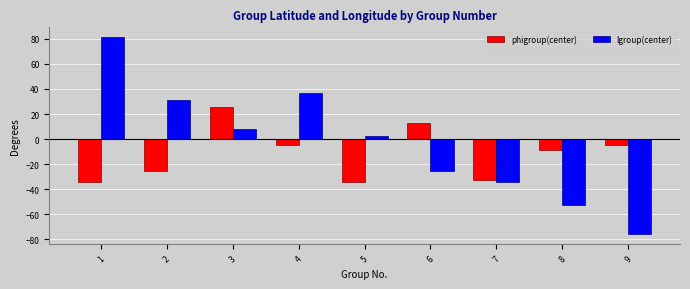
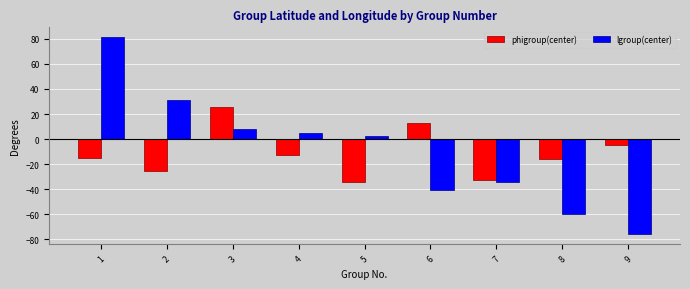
phigroup(center), 1: -34 -> -15
phigroup(center), 4: -4 -> -12
lgroup(center), 4: 37 -> 5
lgroup(center), 6: -26 -> -41
phigroup(center), 8: -9 -> -16
lgroup(center), 8: -53 -> -59
